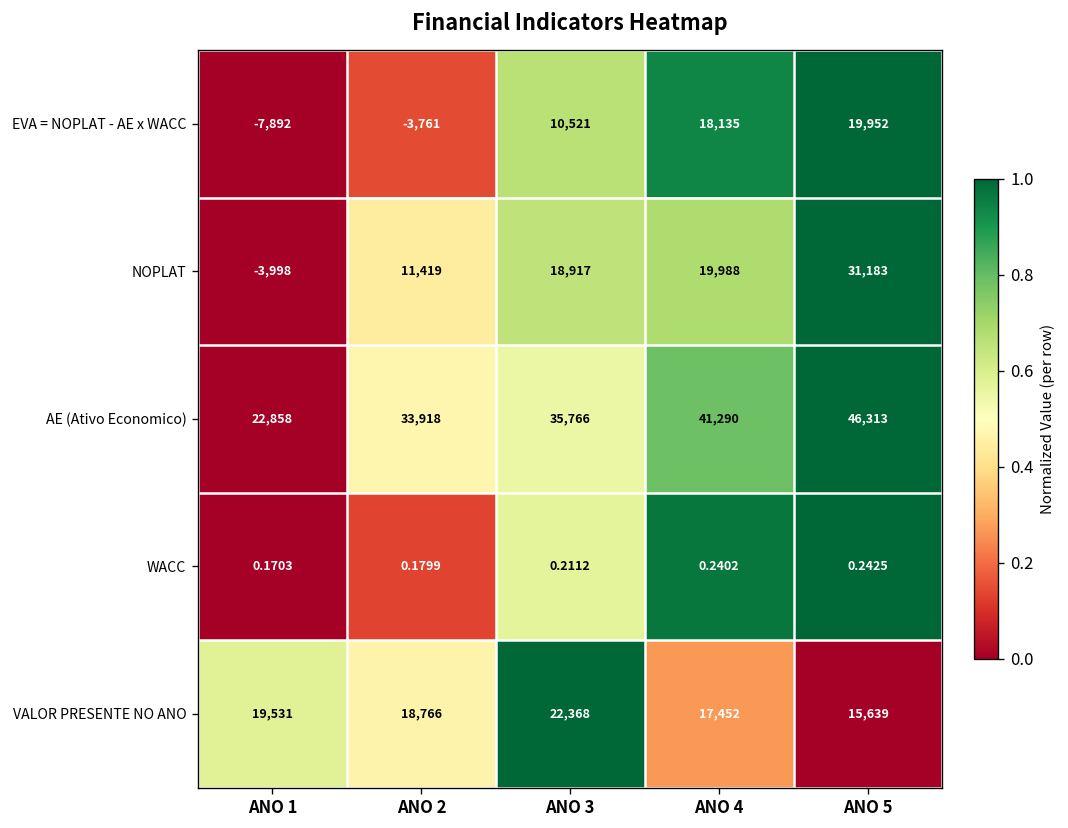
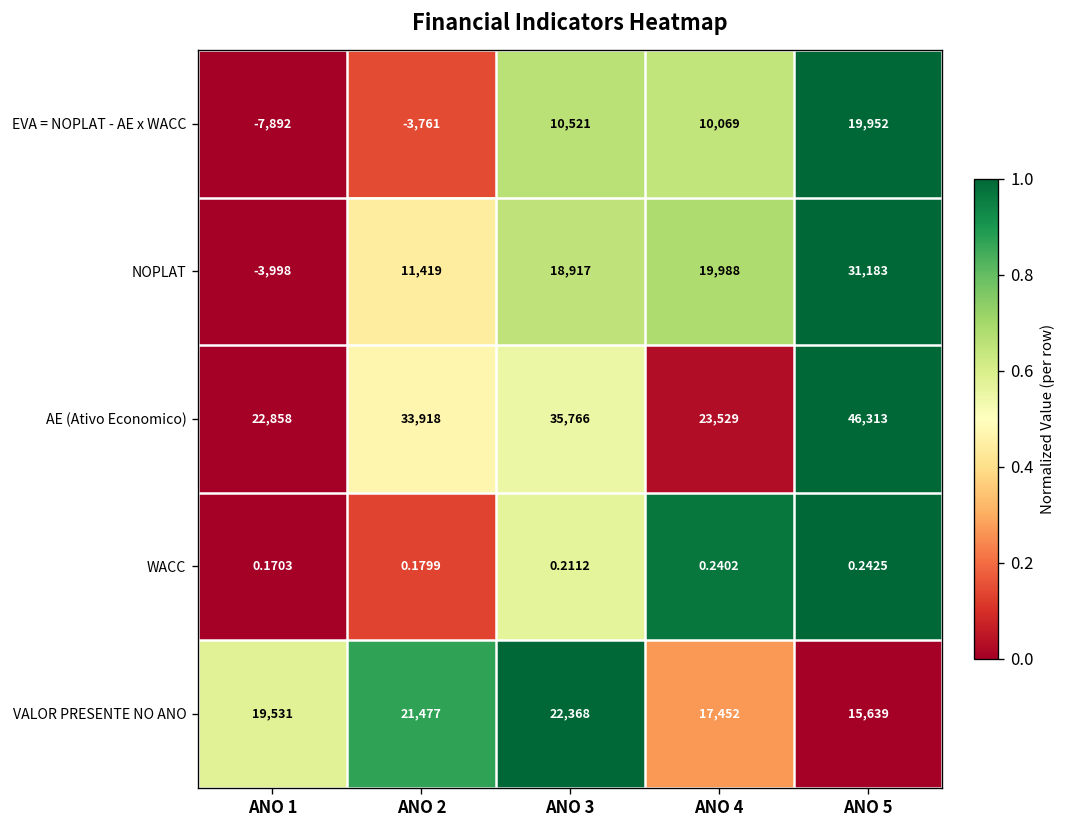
EVA = NOPLAT - AE x WACC, ANO 4: 18,135 -> 10,069
AE (Ativo Economico), ANO 4: 41,290 -> 23,529
VALOR PRESENTE NO ANO, ANO 2: 18,766 -> 21,477
